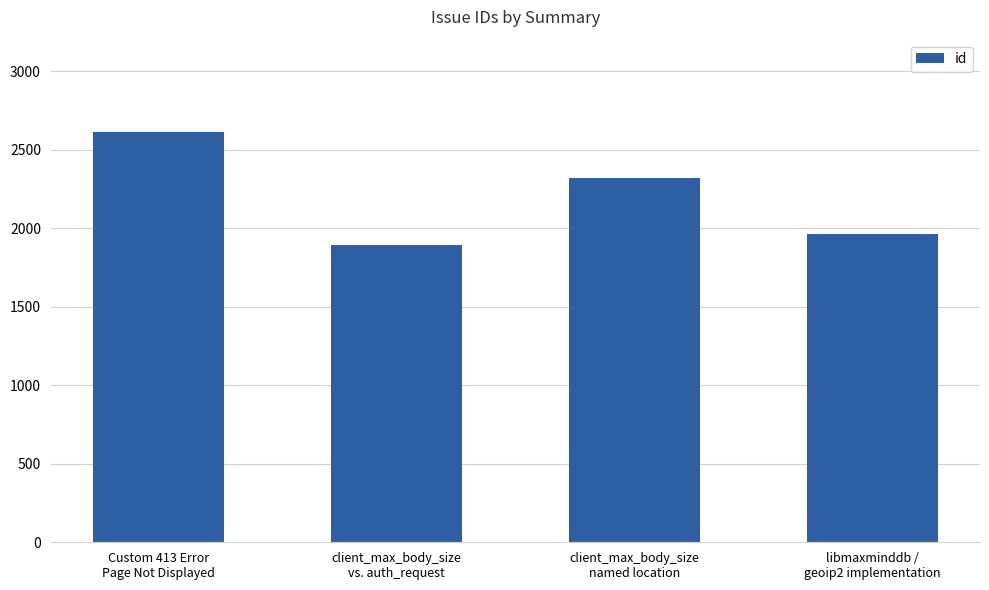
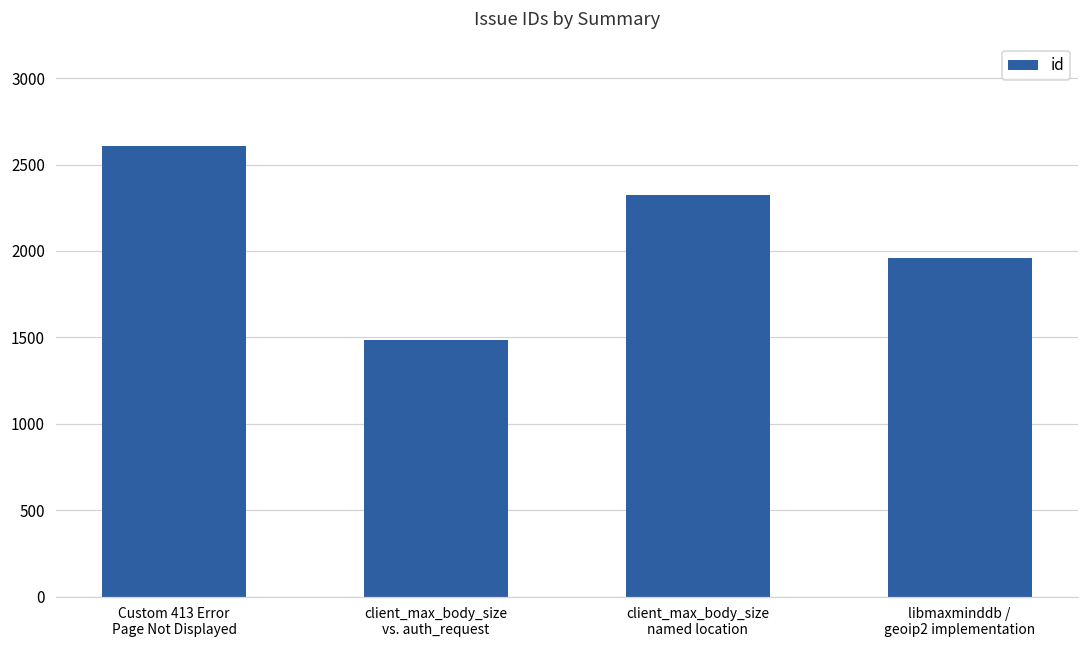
client_max_body_size vs. auth_request: 1890 -> 1480
